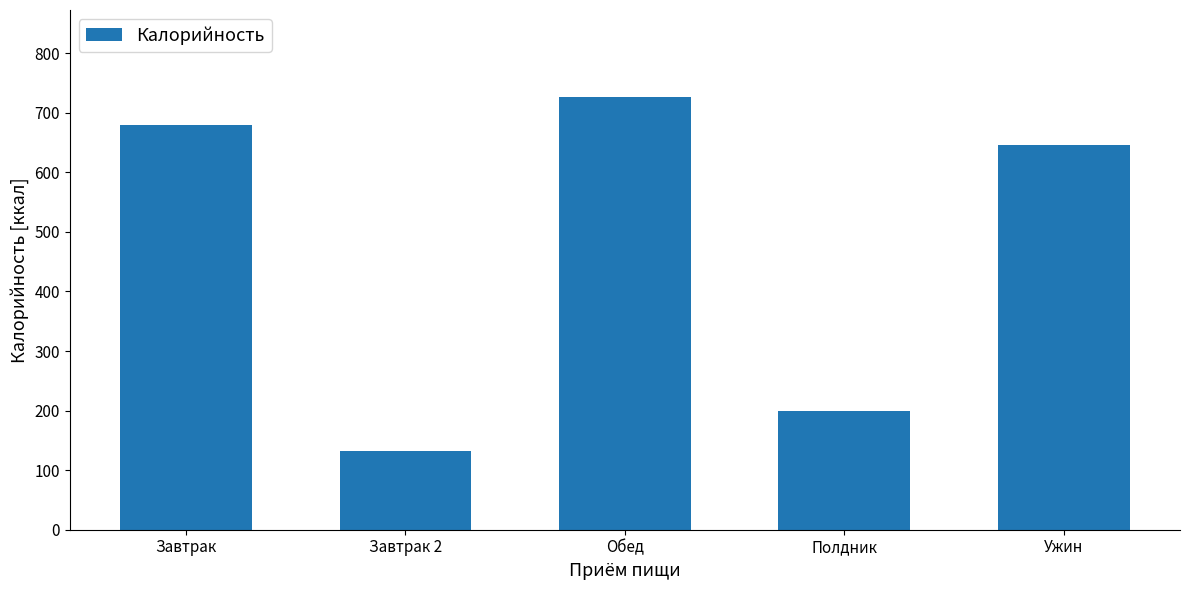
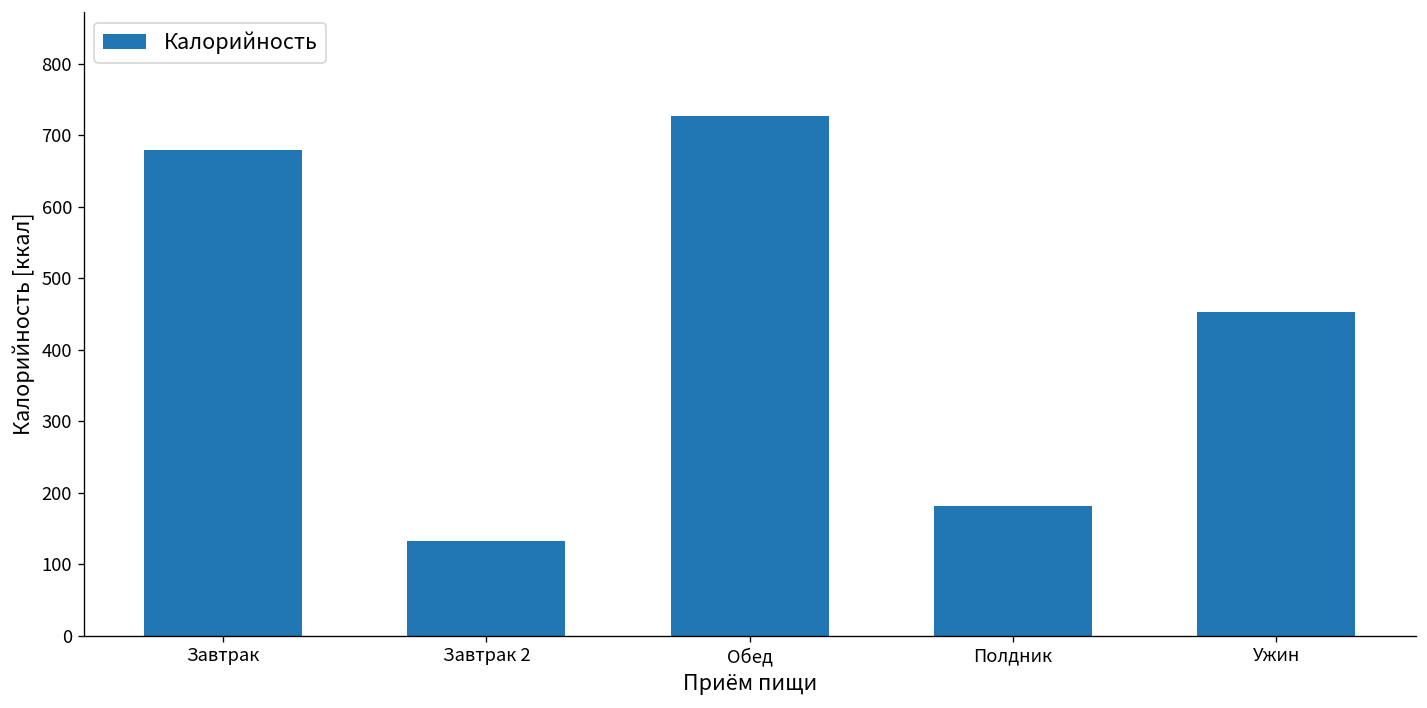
Полдник: 200 -> 180
Ужин: 650 -> 450
